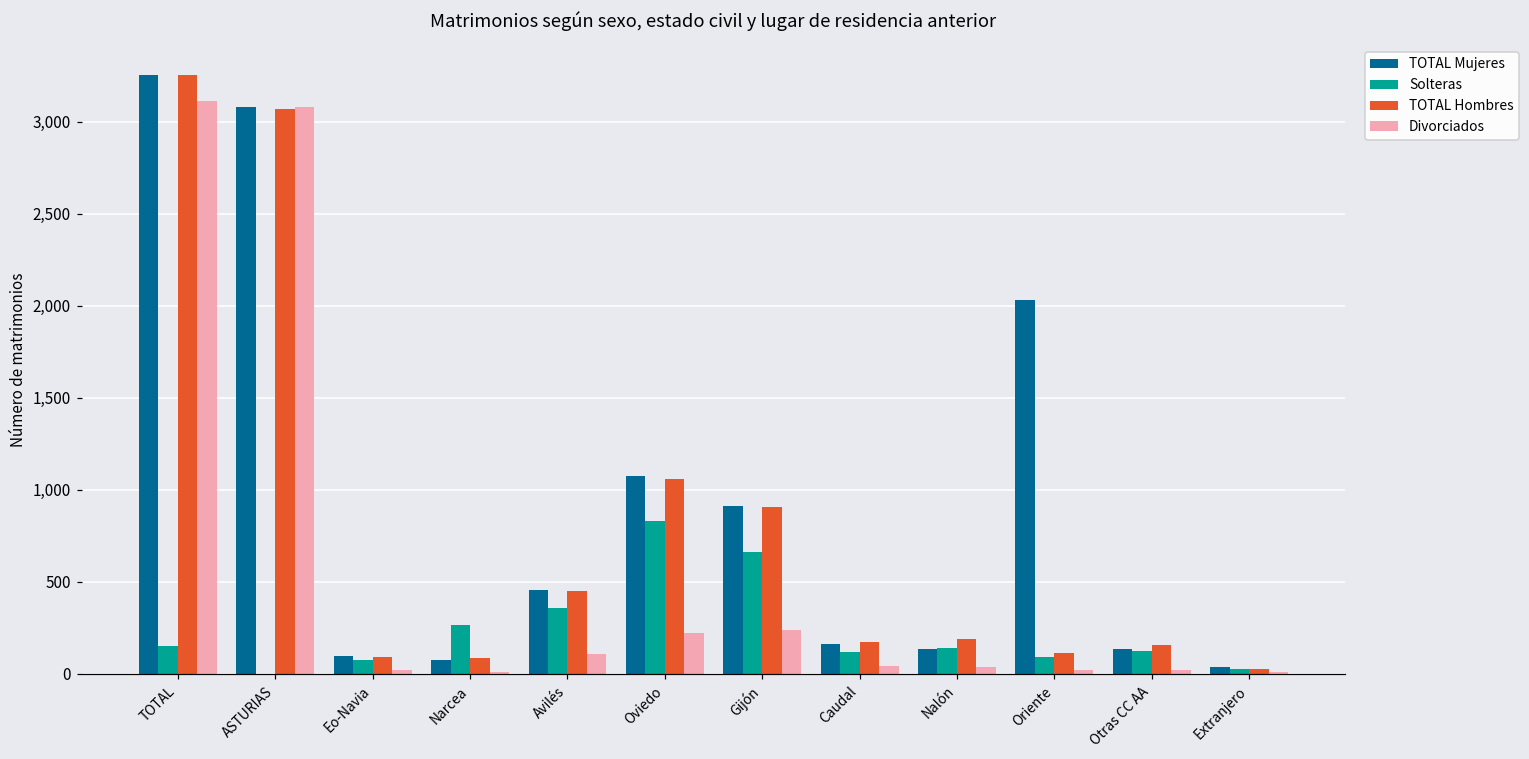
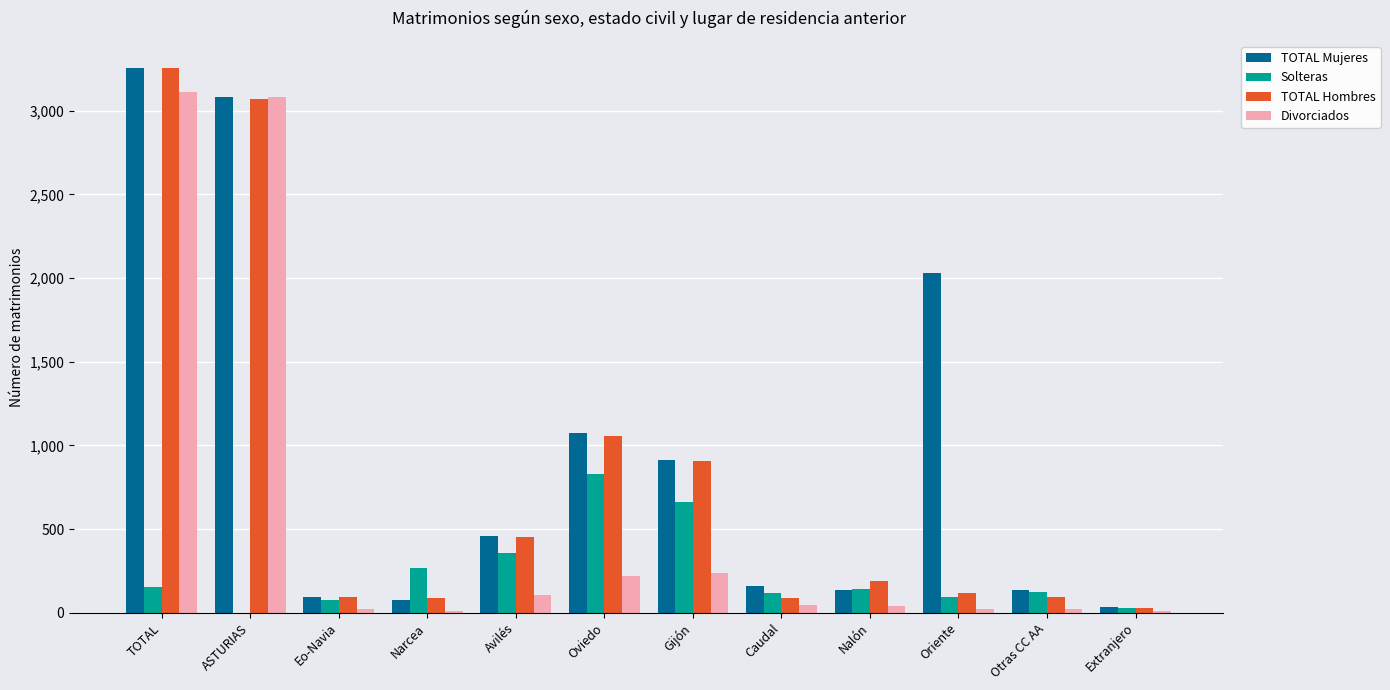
TOTAL Hombres, Caudal: 170 -> 90
TOTAL Hombres, Otras CC AA: 160 -> 90
